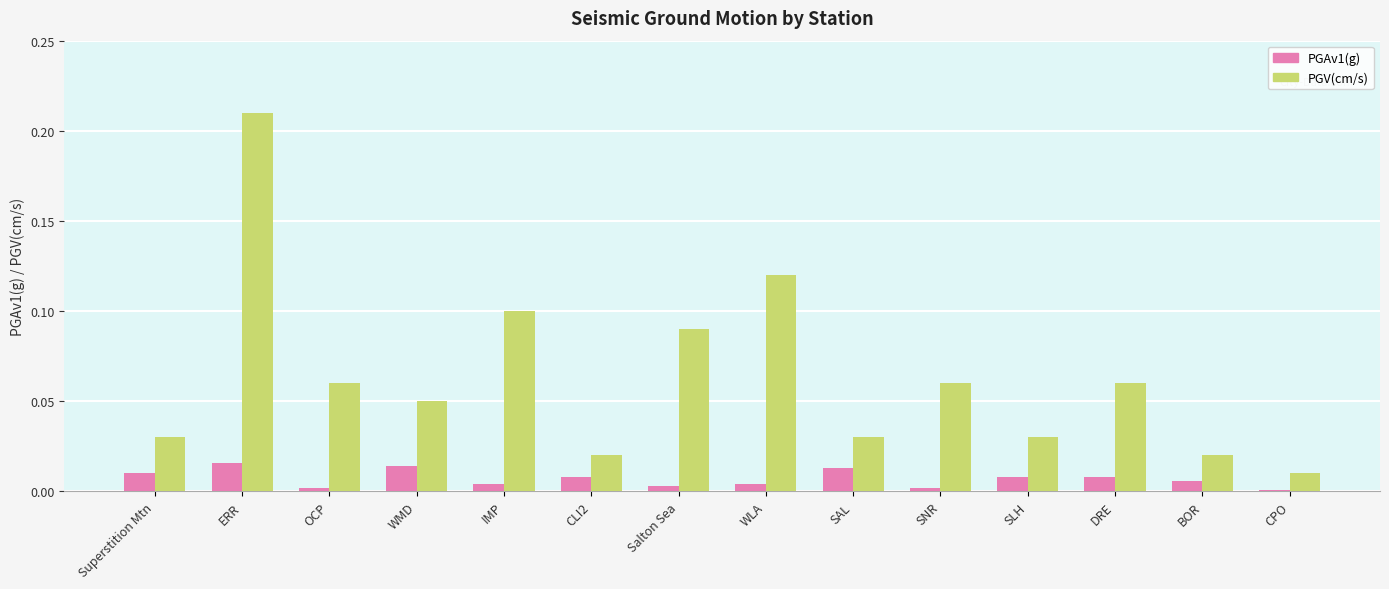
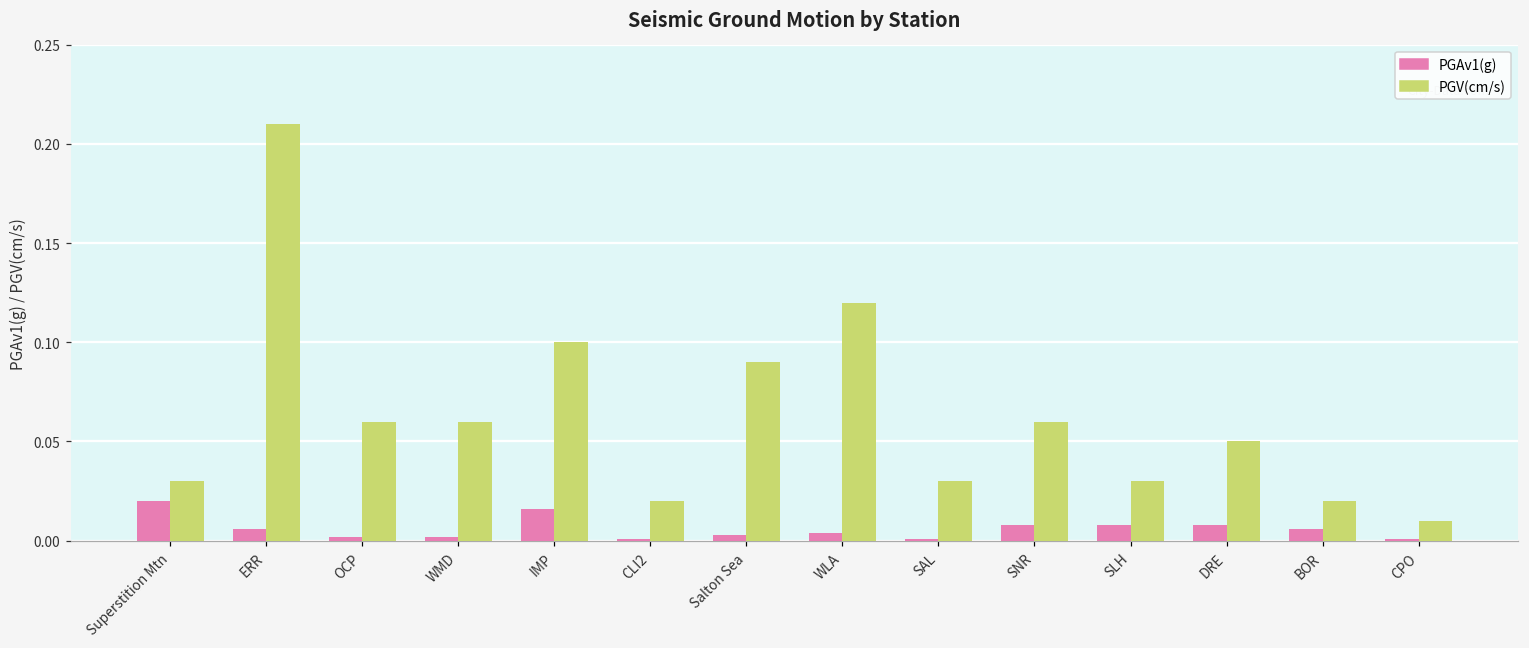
PGAv1(g), Superstition Mtn: 0.01 -> 0.02
PGAv1(g), ERR: 0.016 -> 0.006
PGAv1(g), WMD: 0.014 -> 0.002
PGV(cm/s), WMD: 0.05 -> 0.06
PGAv1(g), IMP: 0.004 -> 0.016
PGAv1(g), CLI2: 0.008 -> 0.001
PGAv1(g), SAL: 0.013 -> 0.001
PGAv1(g), SNR: 0.002 -> 0.008
PGV(cm/s), DRE: 0.06 -> 0.05
